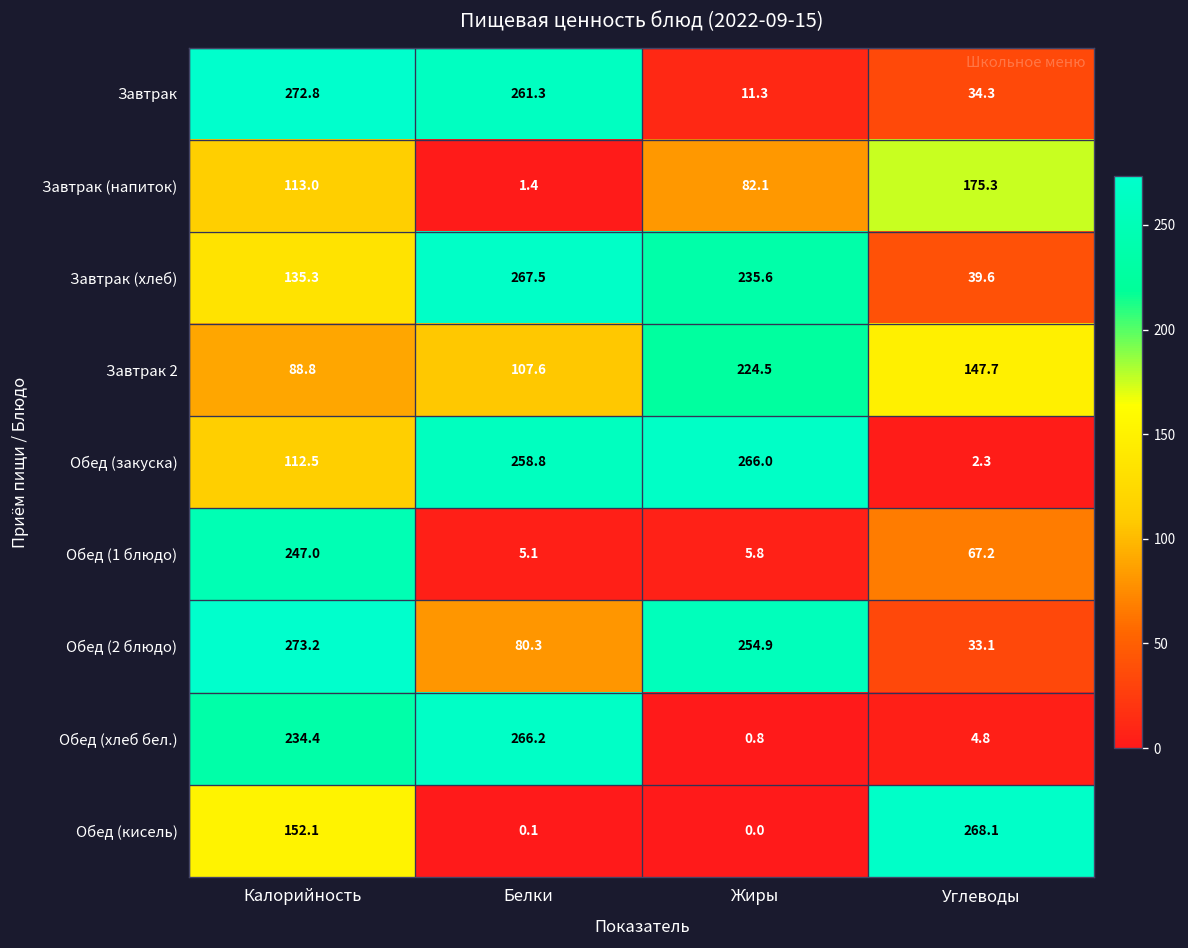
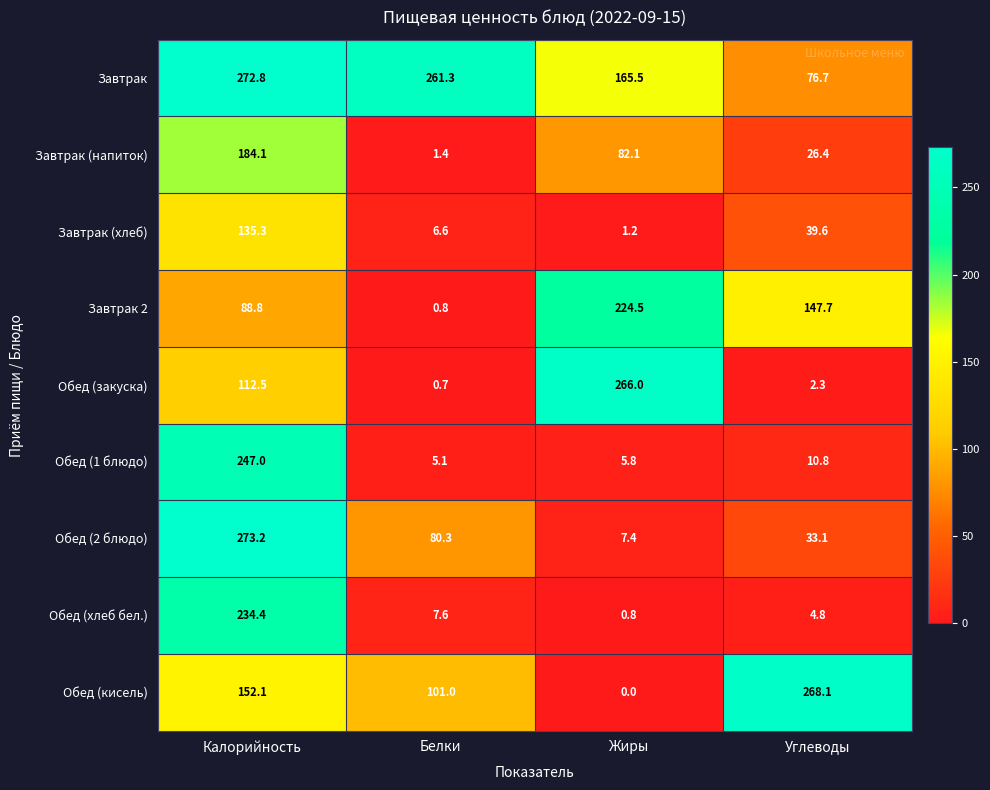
Завтрак, Жиры: 11.3 -> 165.5
Завтрак, Углеводы: 34.3 -> 76.7
Завтрак (напиток), Калорийность: 113.0 -> 184.1
Завтрак (напиток), Углеводы: 175.3 -> 26.4
Завтрак (хлеб), Белки: 267.5 -> 6.6
Завтрак (хлеб), Жиры: 235.6 -> 1.2
Завтрак 2, Белки: 107.6 -> 0.8
Обед (закуска), Белки: 258.8 -> 0.7
Обед (1 блюдо), Углеводы: 67.2 -> 10.8
Обед (2 блюдо), Жиры: 254.9 -> 7.4
Обед (хлеб бел.), Белки: 266.2 -> 7.6
Обед (кисель), Белки: 0.1 -> 101.0
